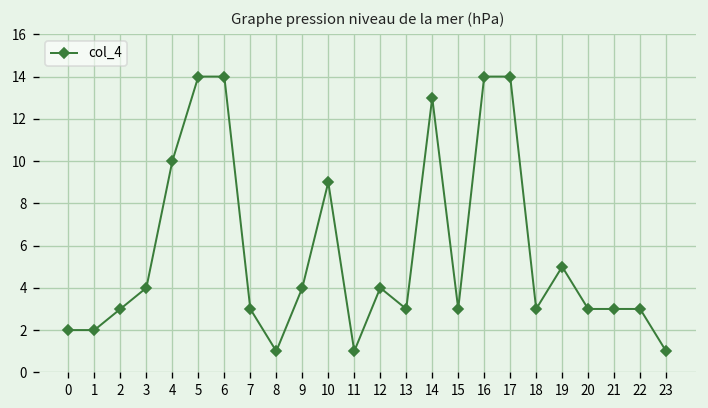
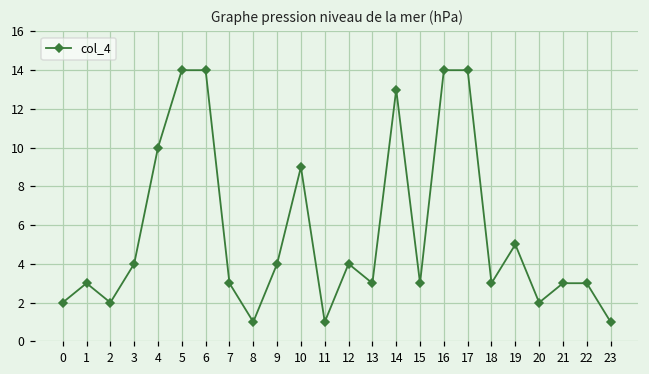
1: 2 -> 3
2: 3 -> 2
20: 3 -> 2
